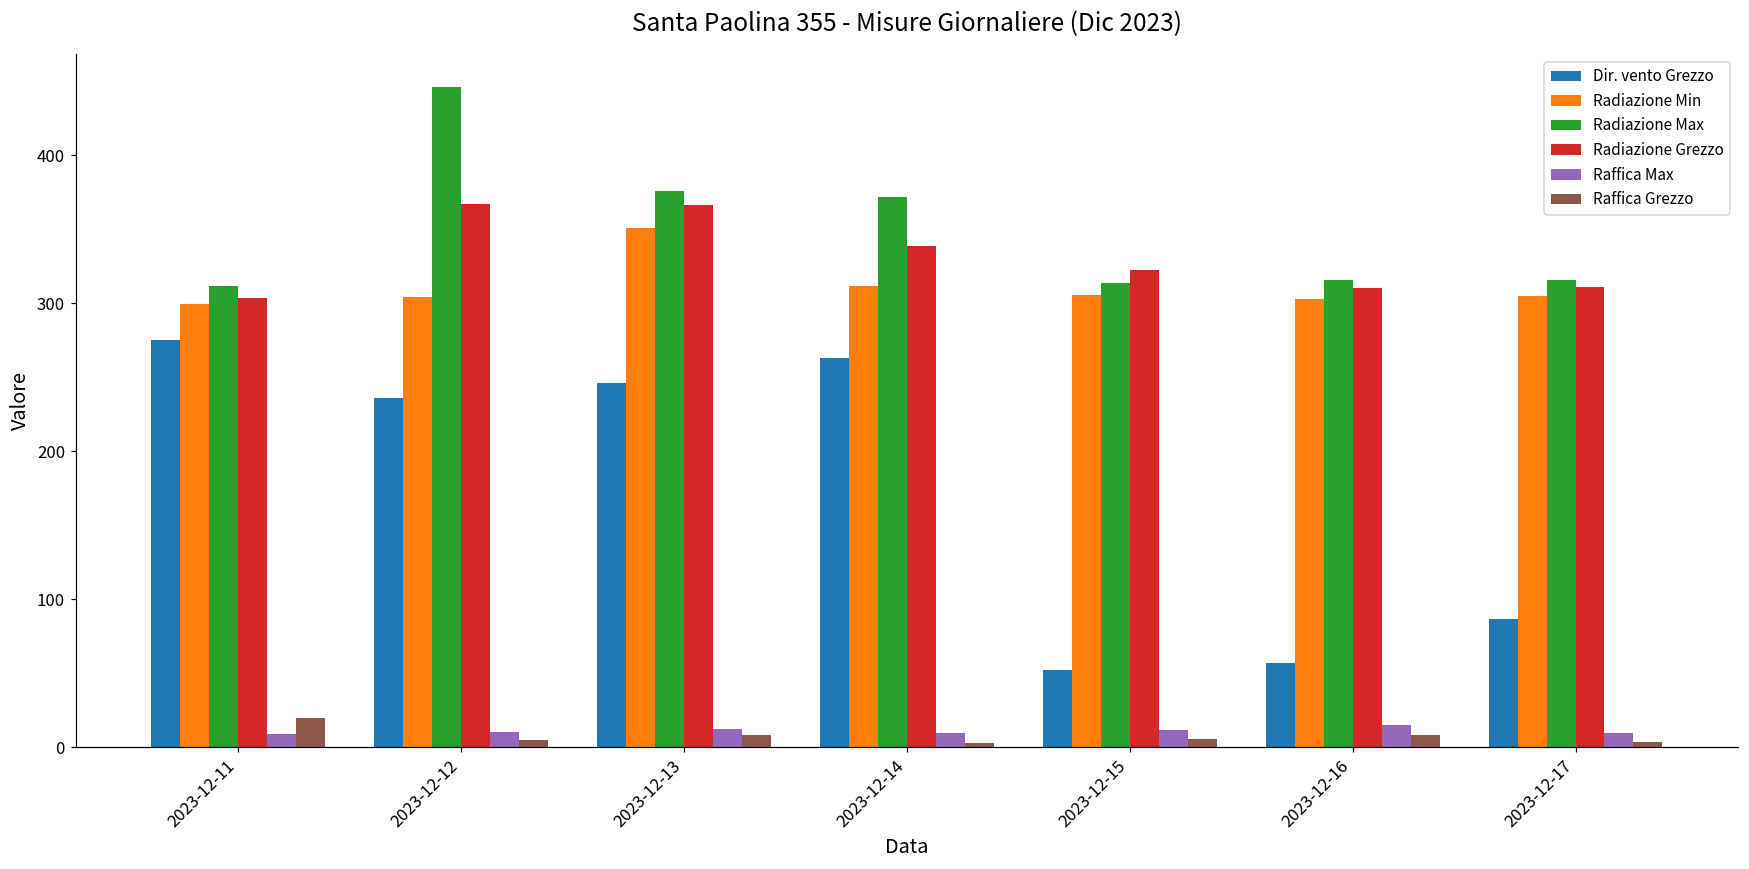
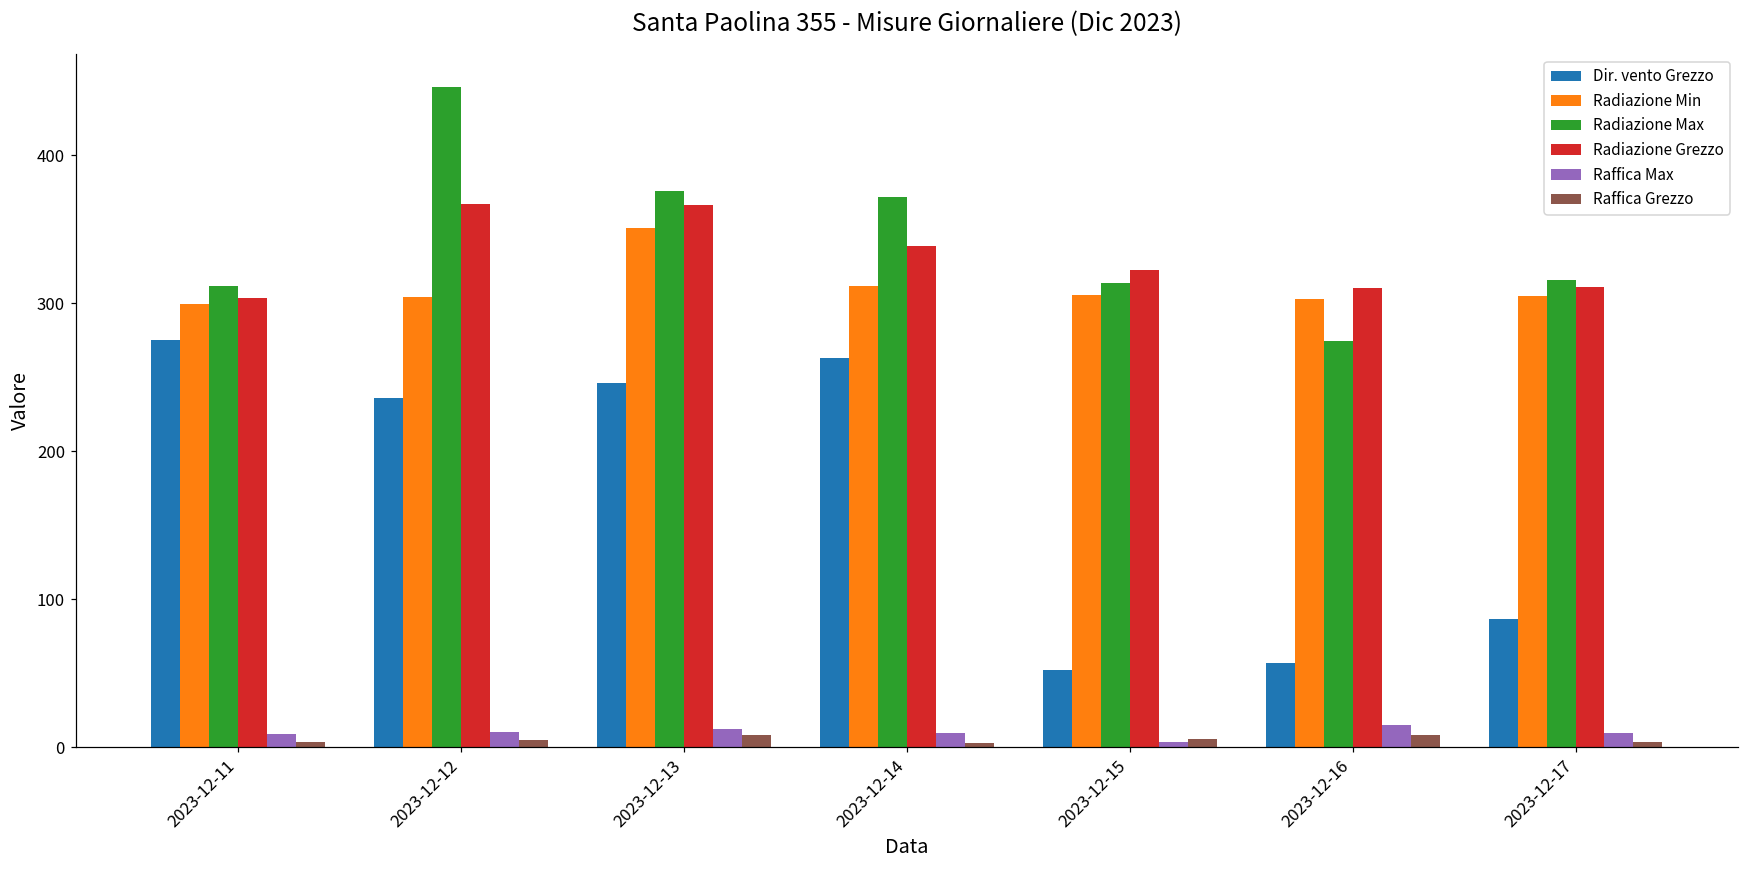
Raffica Grezzo, 2023-12-11: 20 -> 4
Raffica Max, 2023-12-15: 12 -> 4
Radiazione Max, 2023-12-16: 316 -> 275
